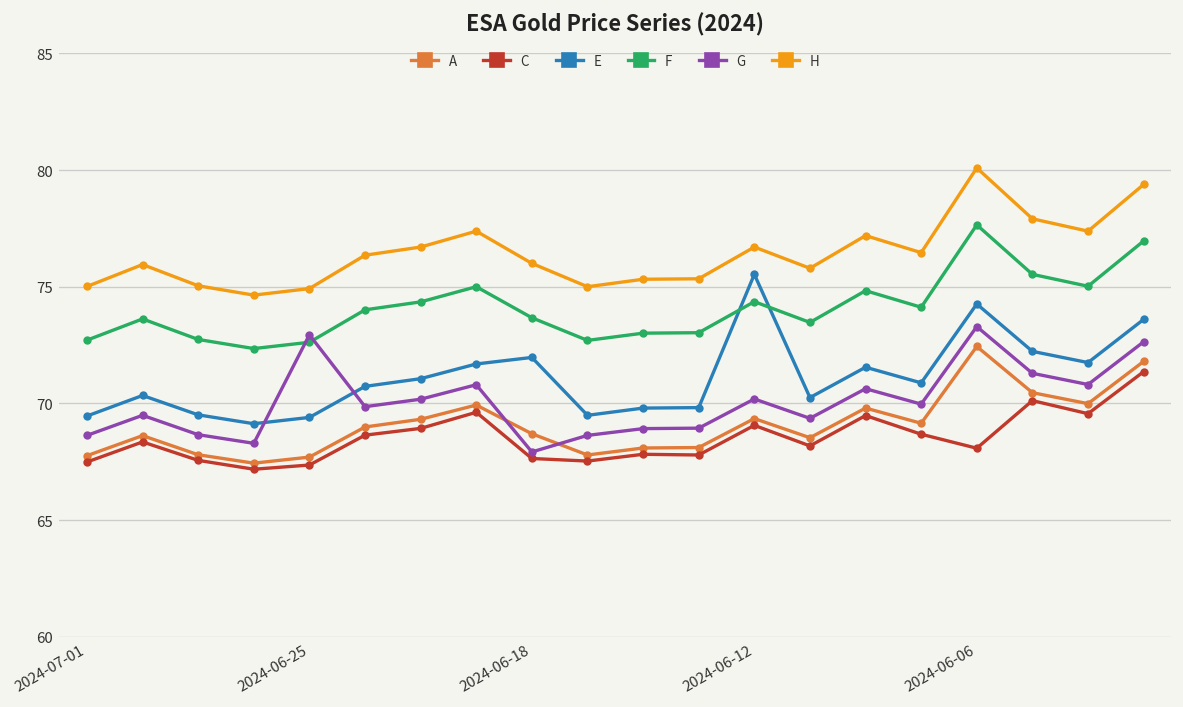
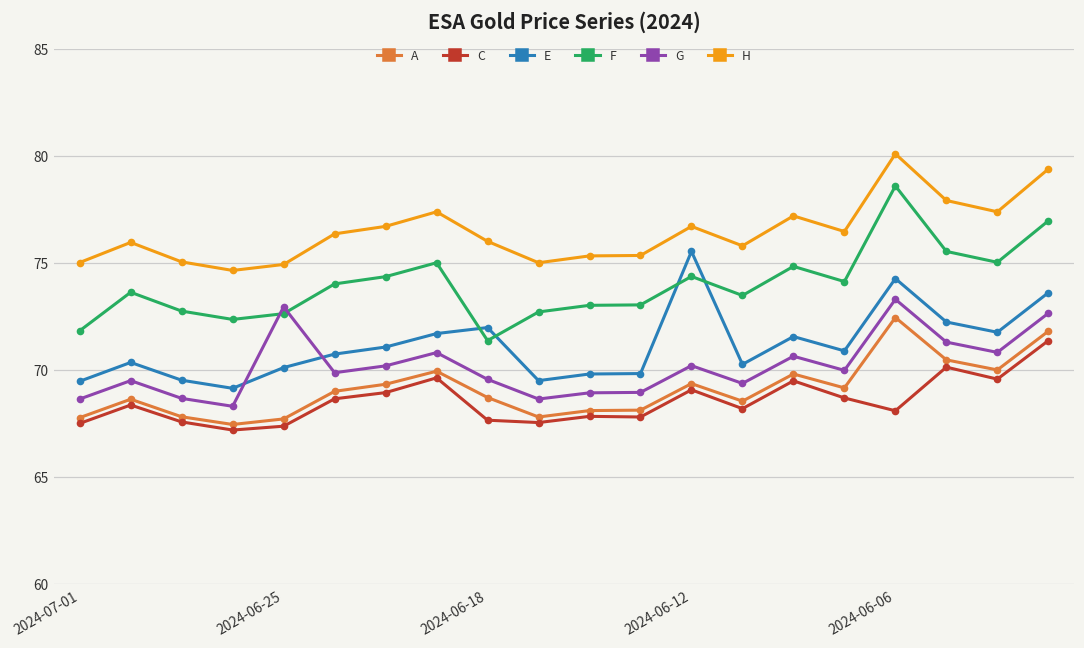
F, 2024-07-01: 72.7 -> 71.8
E, 2024-06-25: 69.4 -> 70.1
F, 2024-06-18: 73.7 -> 71.4
G, 2024-06-18: 67.9 -> 69.6
F, 2024-06-06: 77.7 -> 78.6
